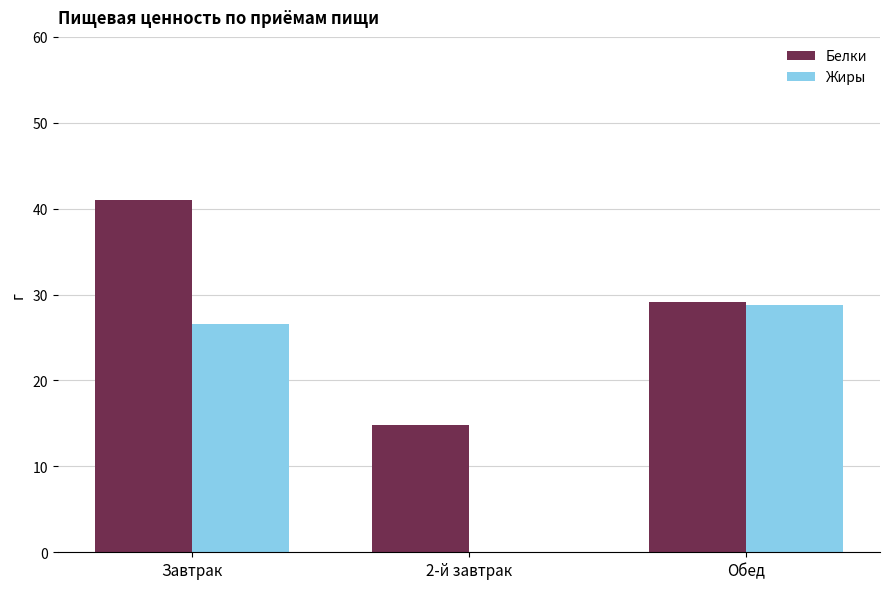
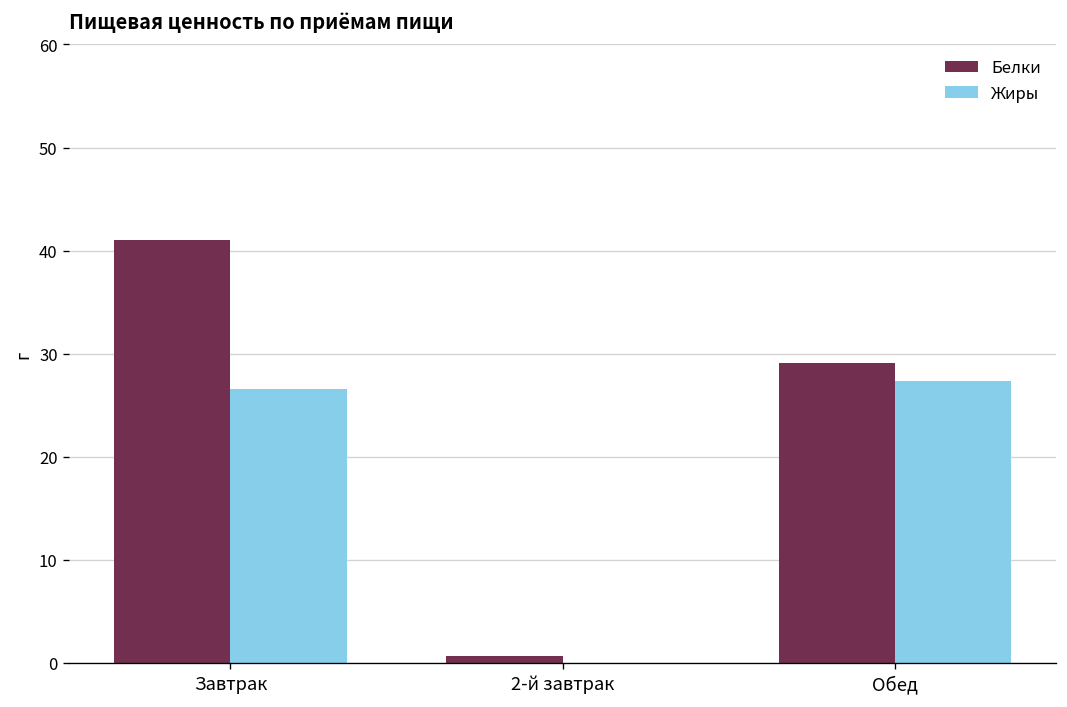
Белки, 2-й завтрак: 15 -> 1
Жиры, Обед: 29 -> 27
